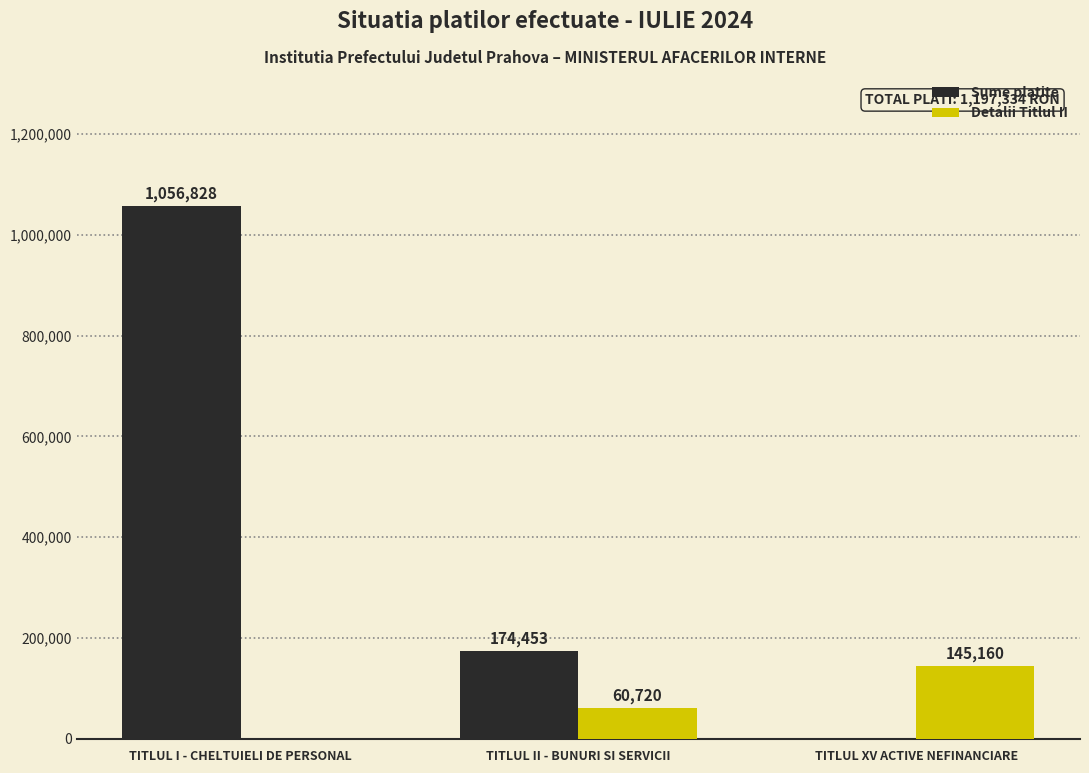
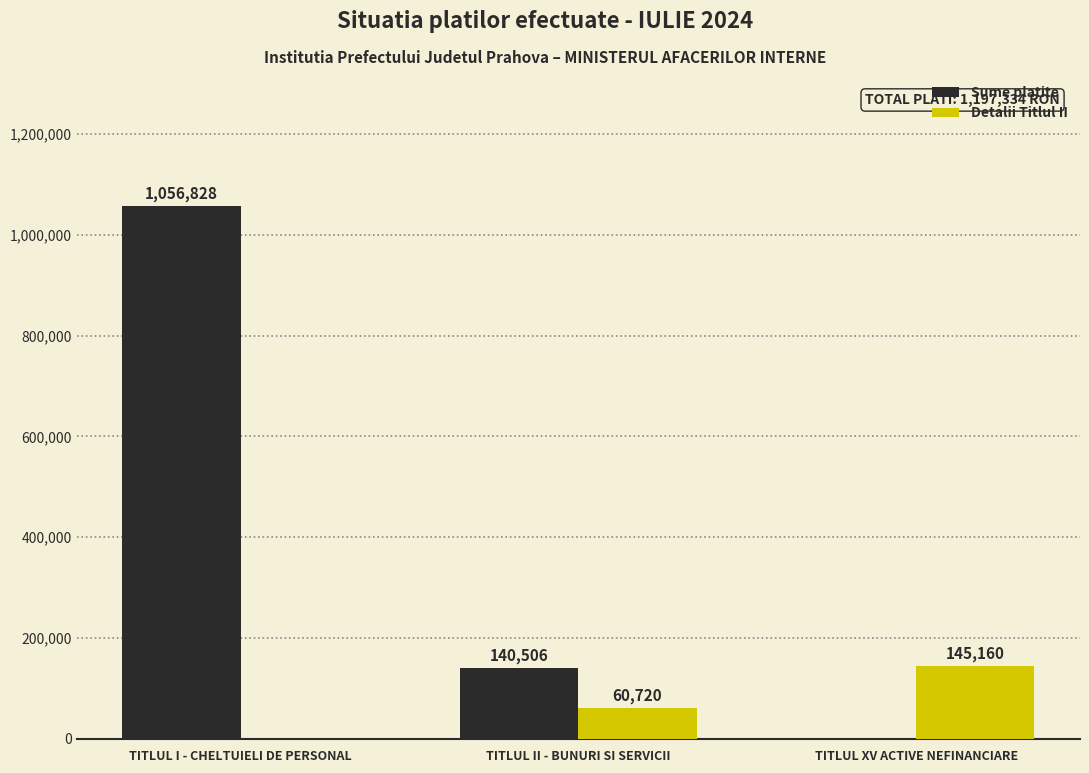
Sume platite, TITLUL II - BUNURI SI SERVICII: 174,453 -> 140,506
